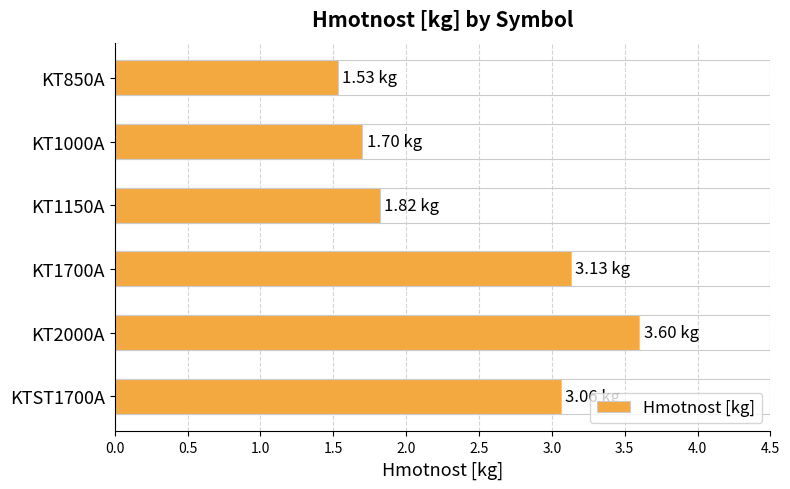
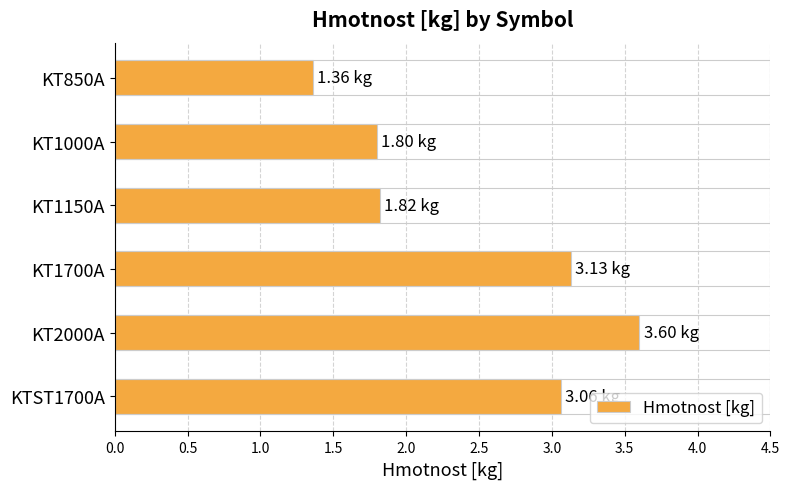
KT850A: 1.53 -> 1.36
KT1000A: 1.70 -> 1.80
